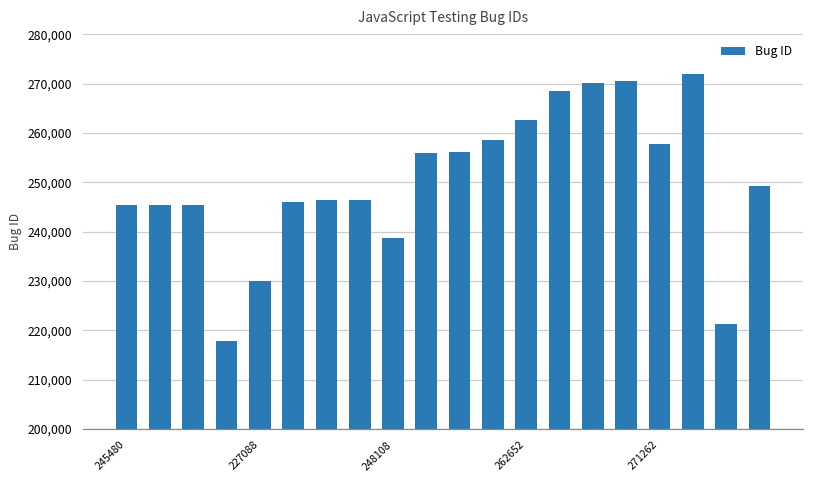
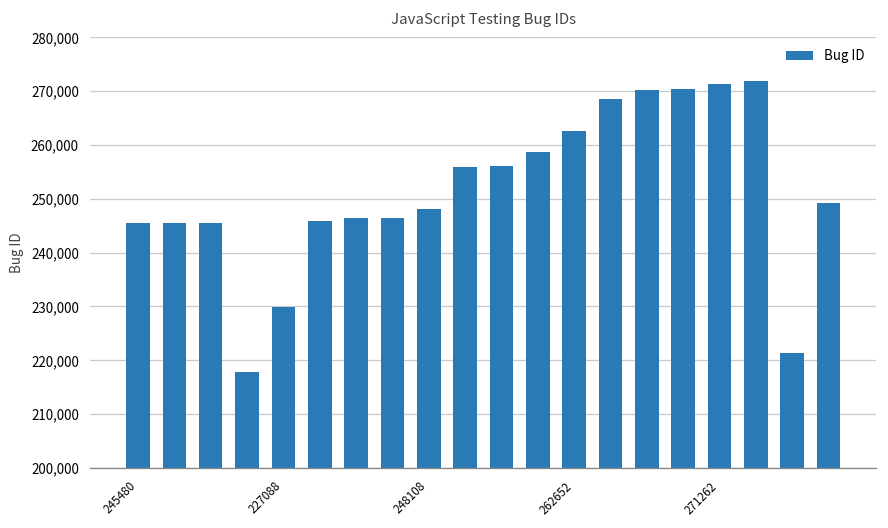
248108: 239,000 -> 248,000
271262: 258,000 -> 271,000
